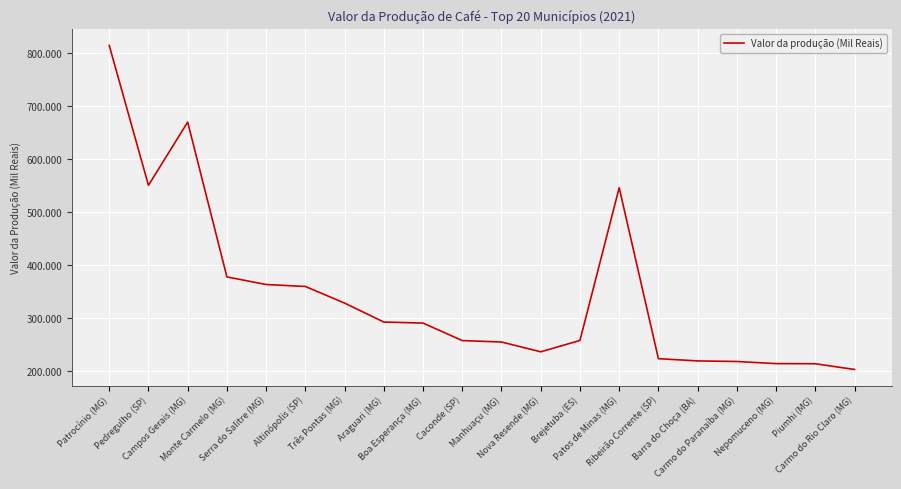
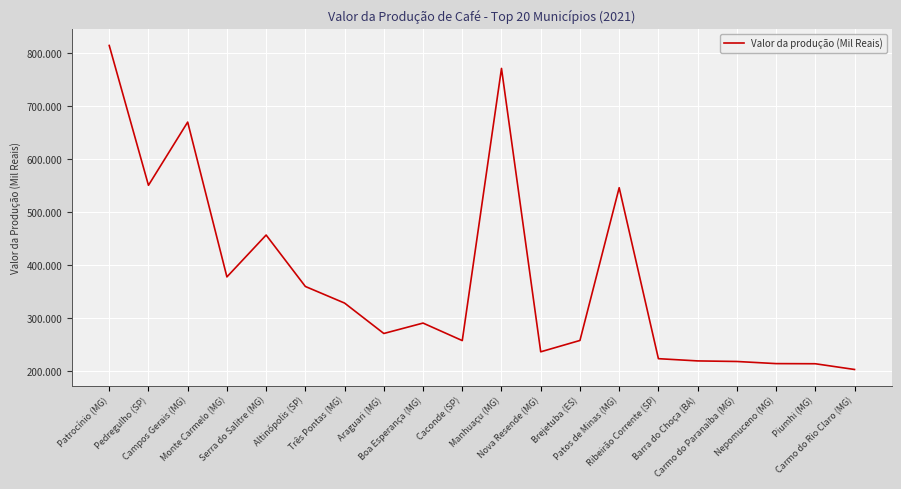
Serra do Salitre (MG): 360 -> 460
Araguari (MG): 290 -> 270
Manhuaçu (MG): 260 -> 770
